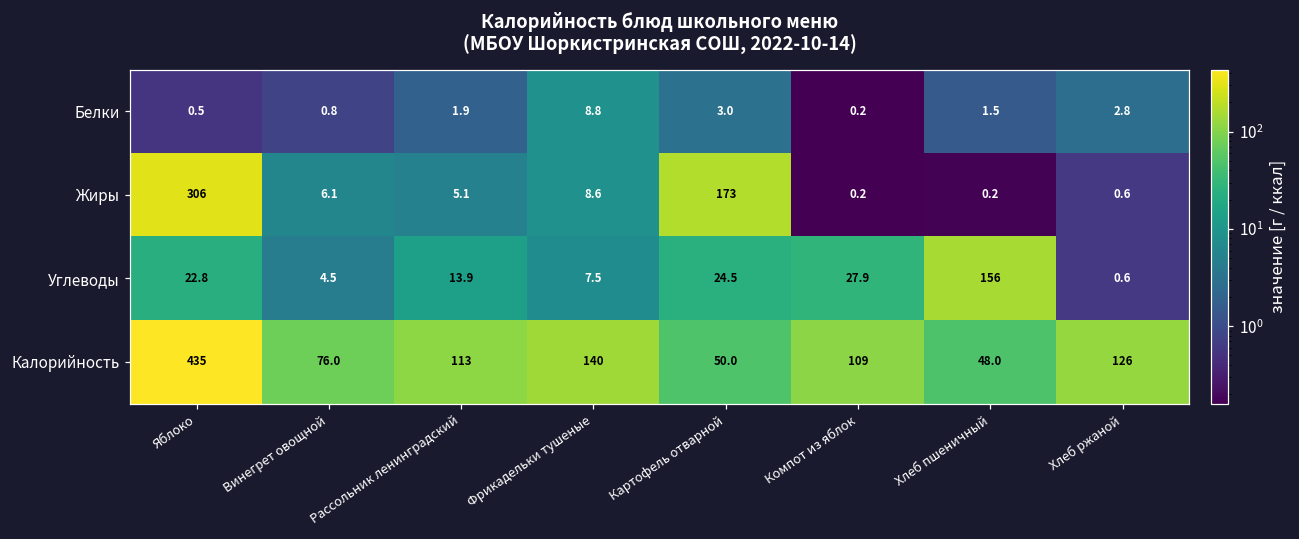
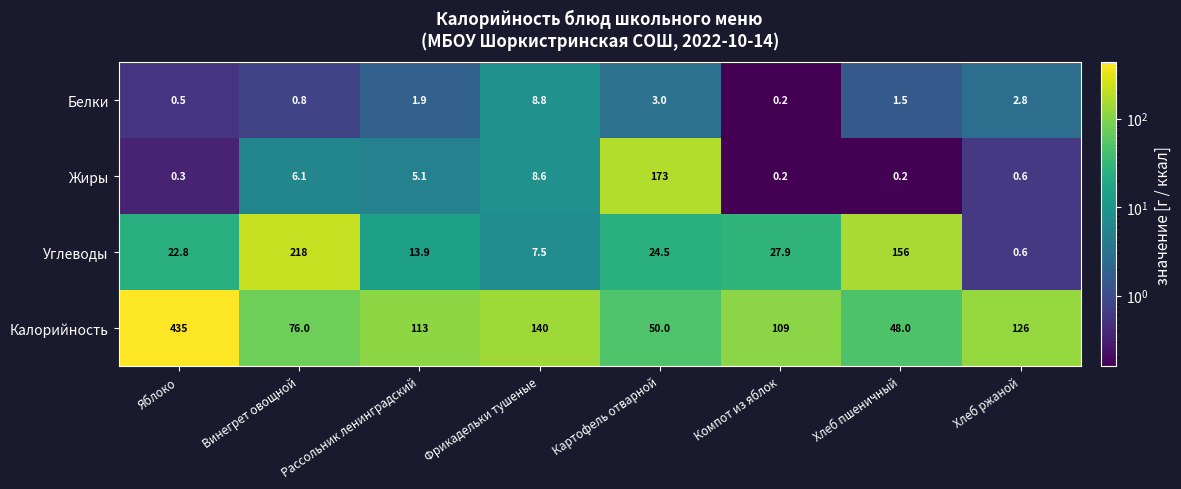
Жиры, Яблоко: 306 -> 0.3
Углеводы, Винегрет овощной: 4.5 -> 218
